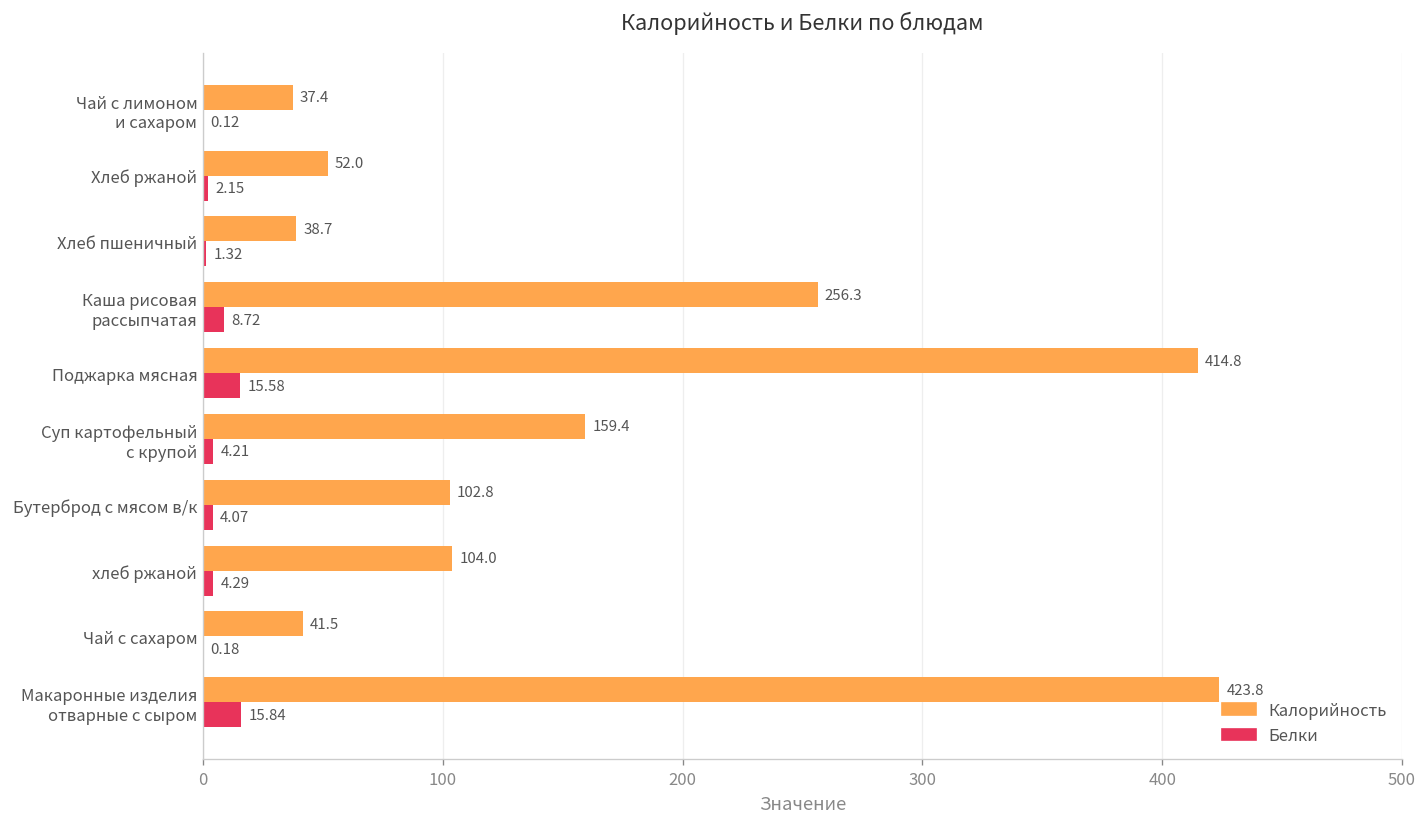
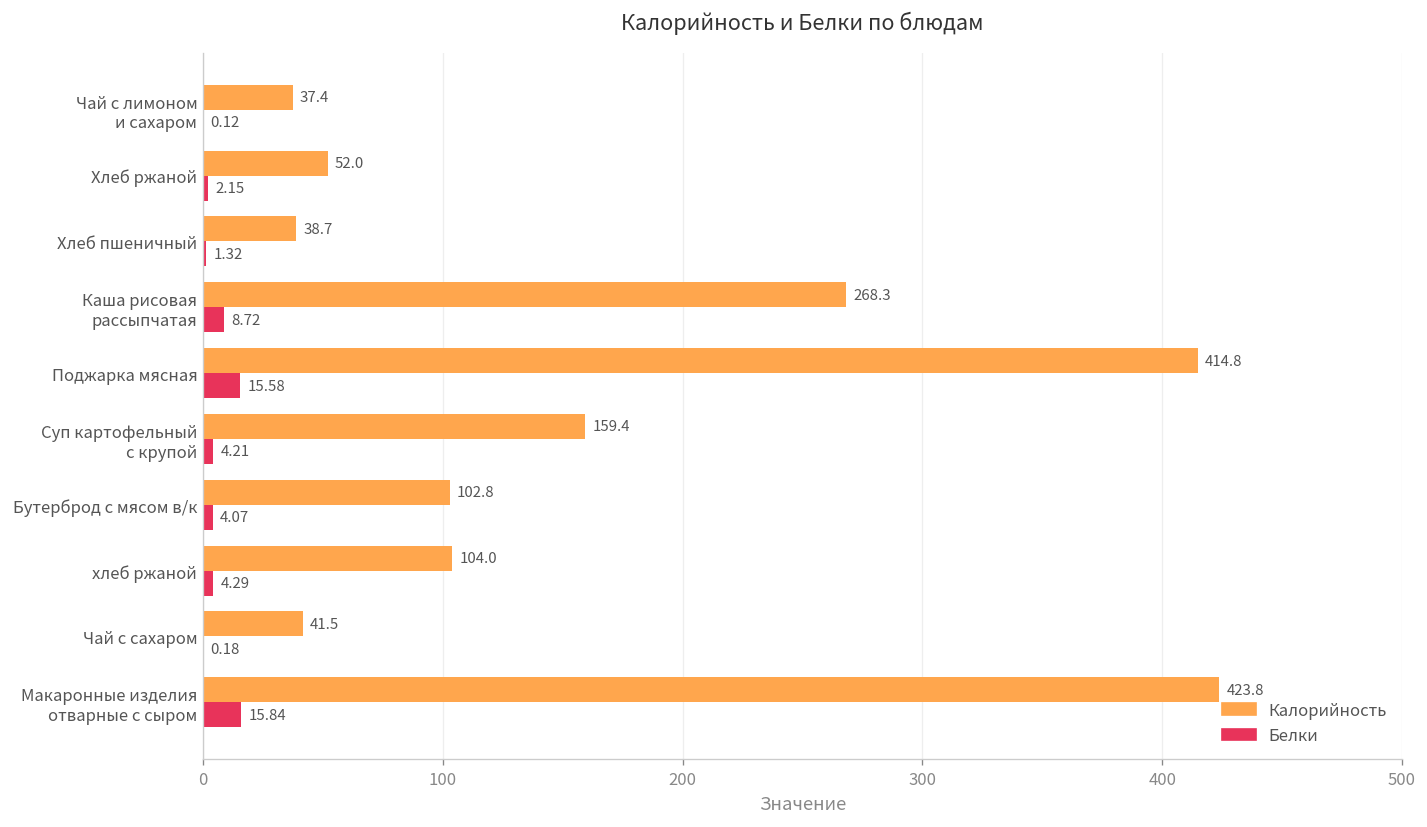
Калорийность, Каша рисовая рассыпчатая: 256.3 -> 268.3
